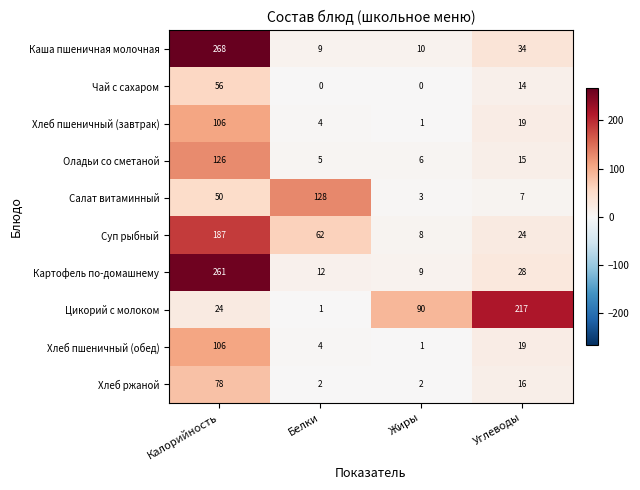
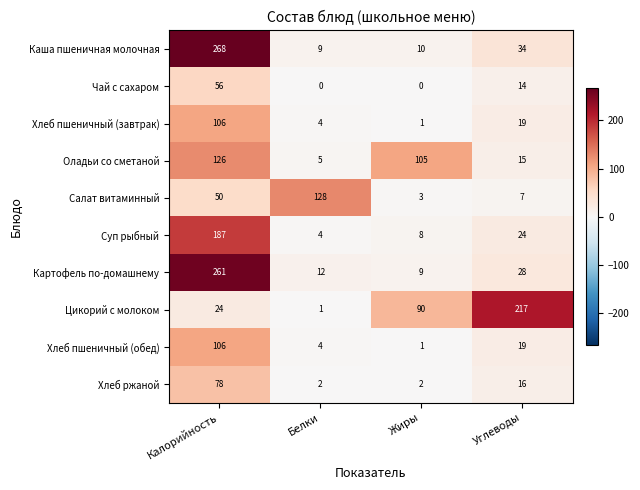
Оладьи со сметаной, Жиры: 6 -> 105
Суп рыбный, Белки: 62 -> 4
